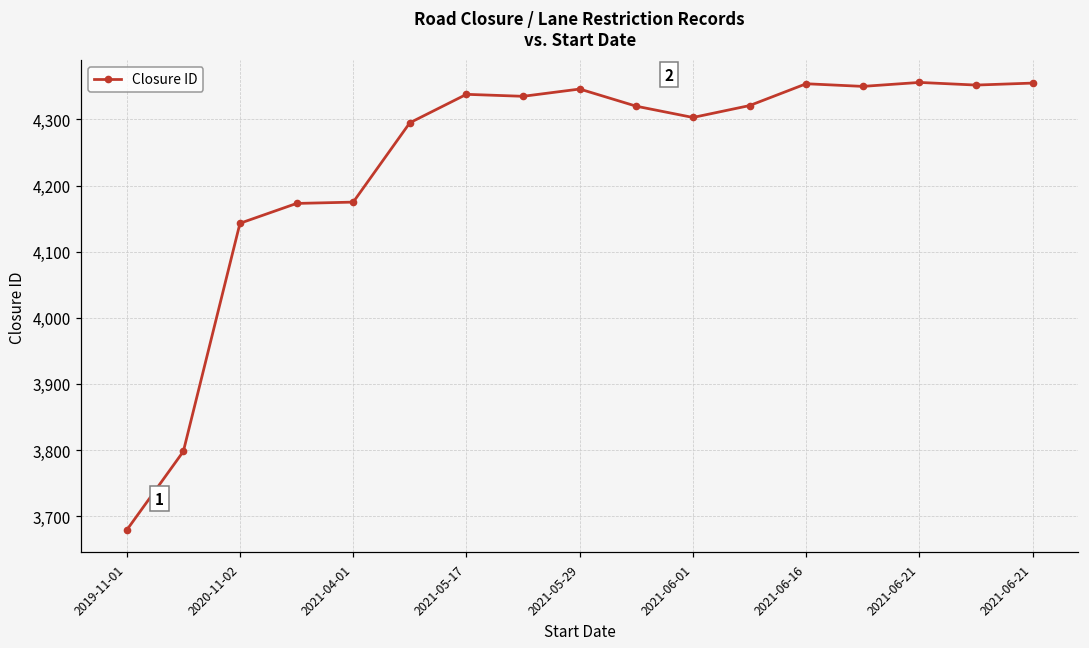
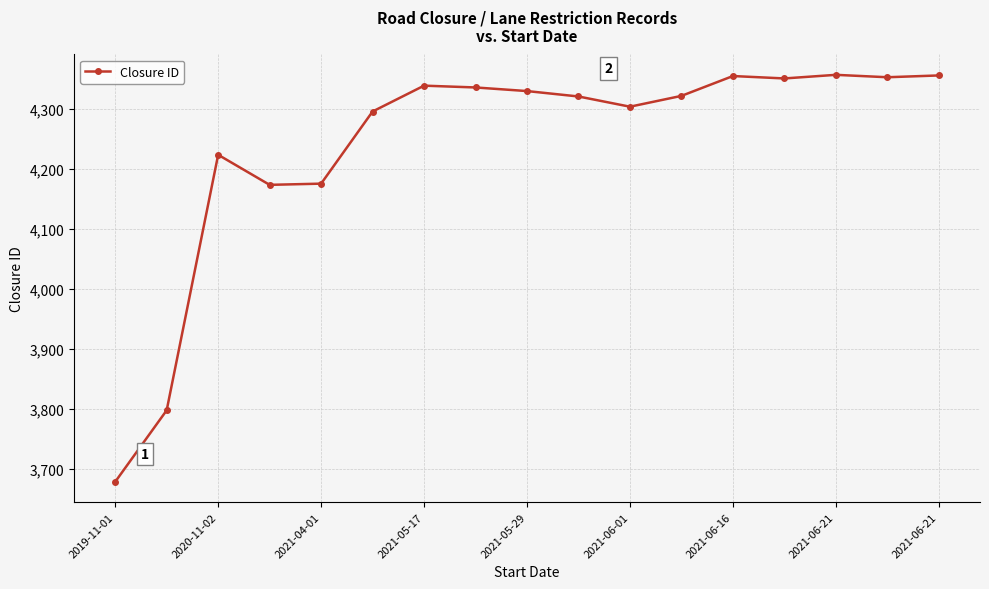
2020-11-02: 4,140 -> 4,220
2021-05-29: 4,350 -> 4,330
